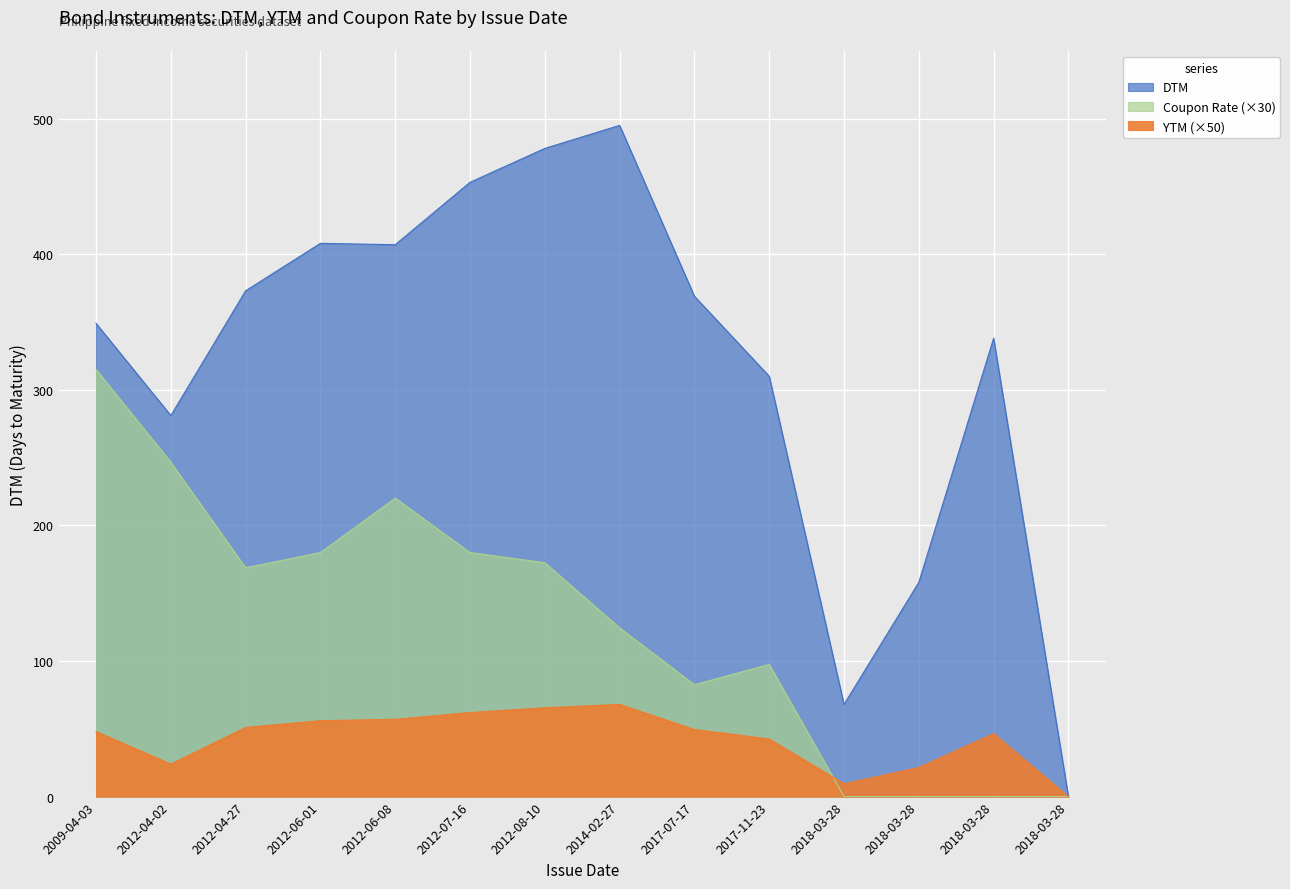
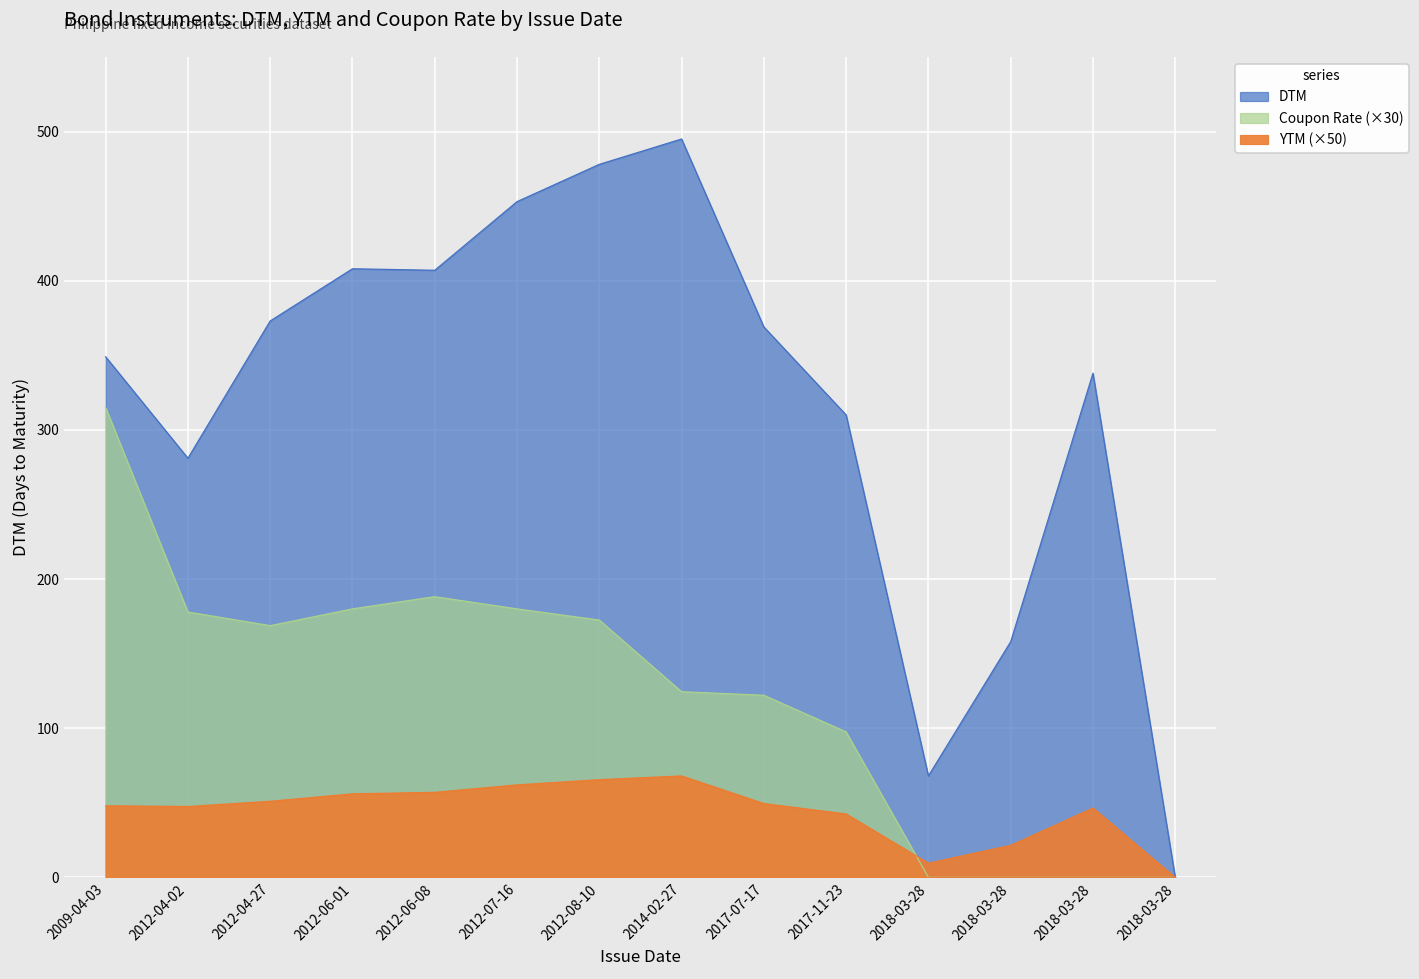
Coupon Rate (×30), 2012-04-02: 247 -> 178
YTM (×50), 2012-04-02: 24 -> 48
Coupon Rate (×30), 2012-06-08: 220 -> 188
Coupon Rate (×30), 2017-07-17: 83 -> 122
